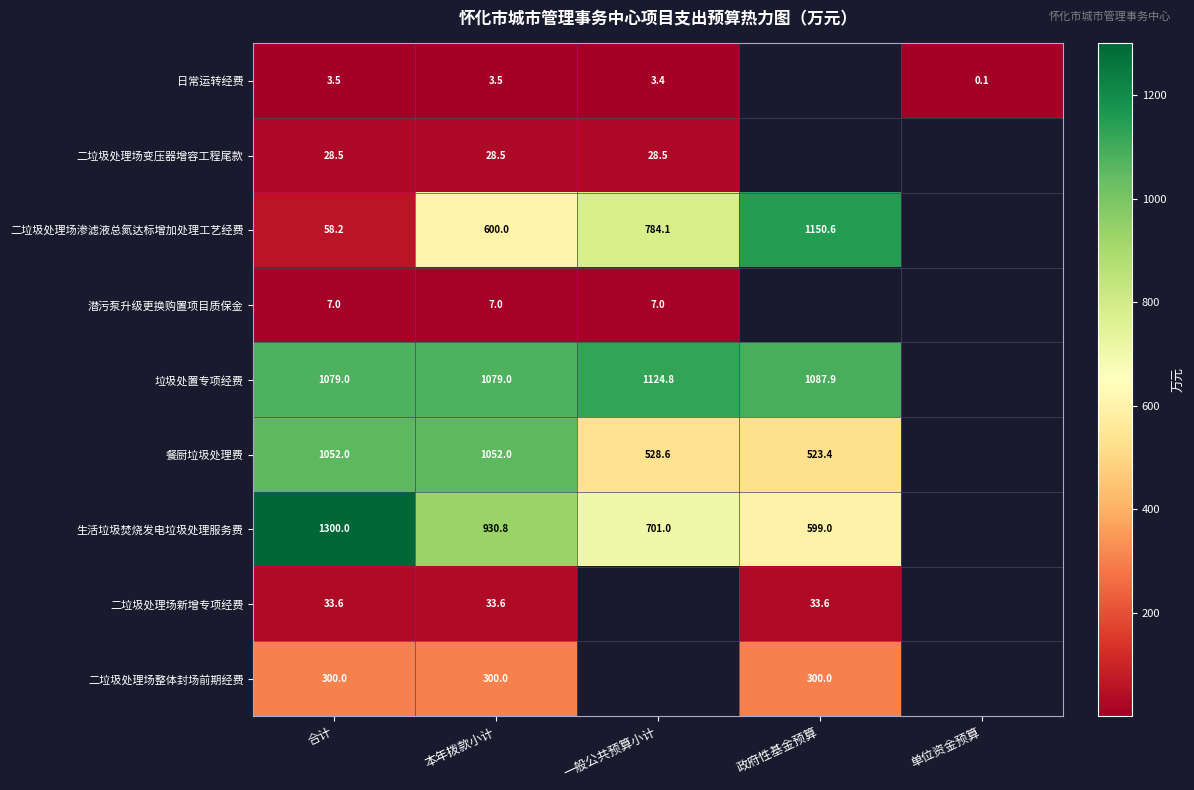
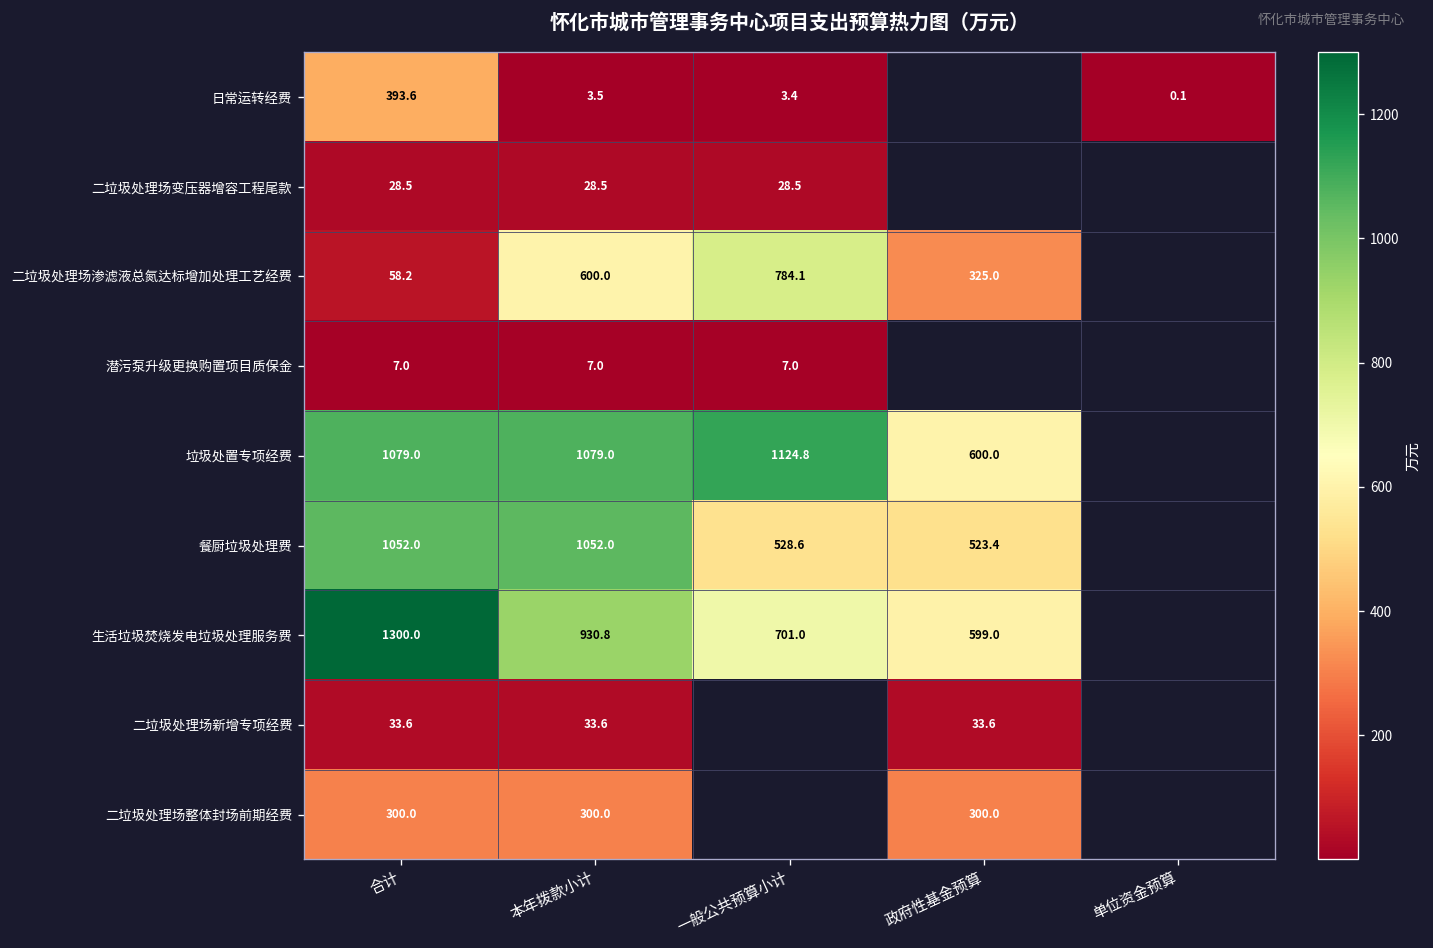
日常运转经费, 合计: 3.5 -> 393.6
二垃圾处理场渗滤液总氮达标增加处理工艺经费, 政府性基金预算: 1150.6 -> 325.0
垃圾处置专项经费, 政府性基金预算: 1087.9 -> 600.0
